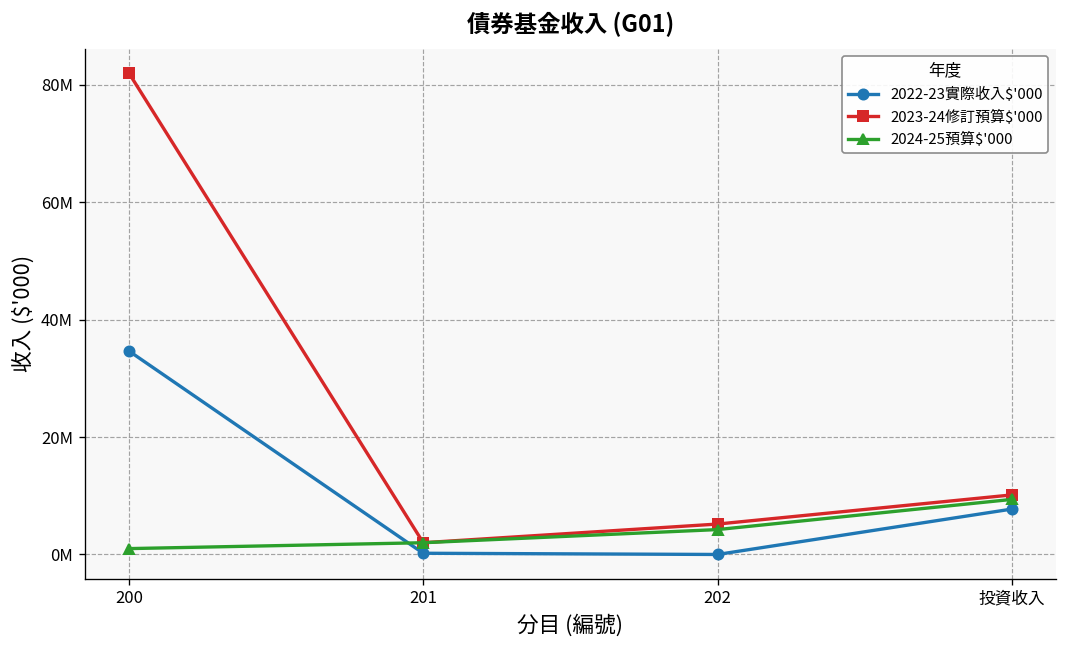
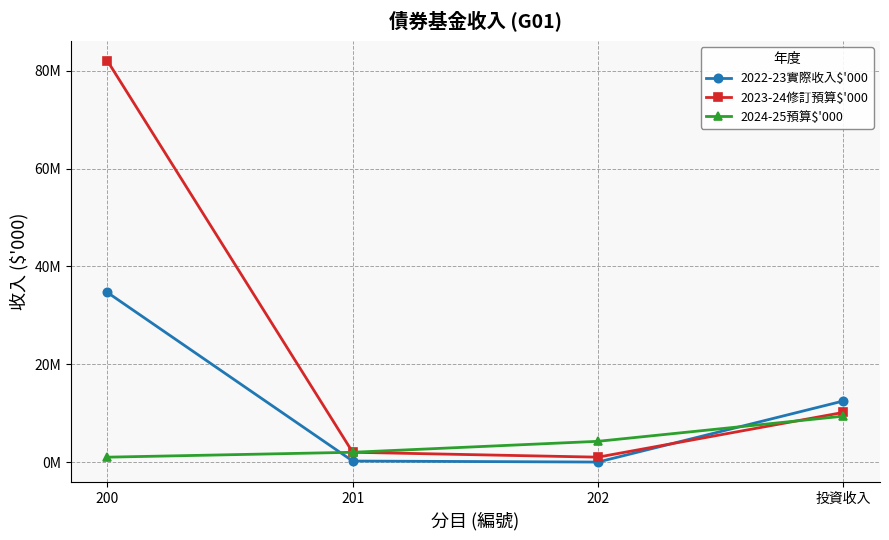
2023-24修訂預算$'000, 202: 5000000 -> 1000000
2022-23實際收入$'000, 投資收入: 8000000 -> 12000000
